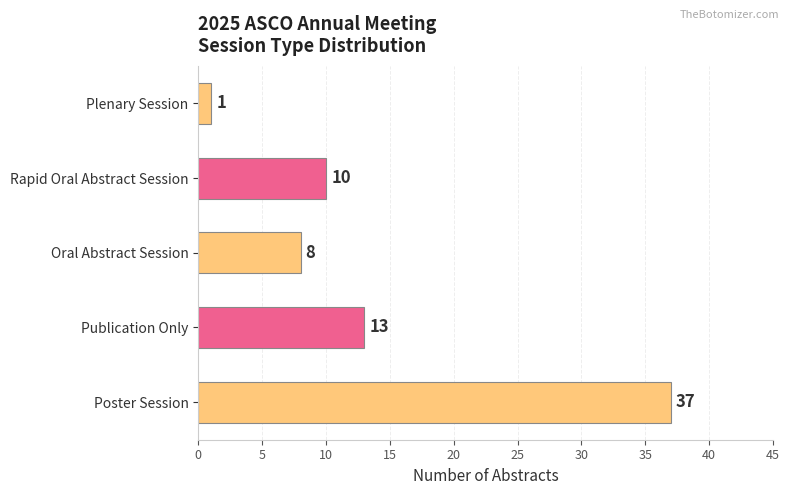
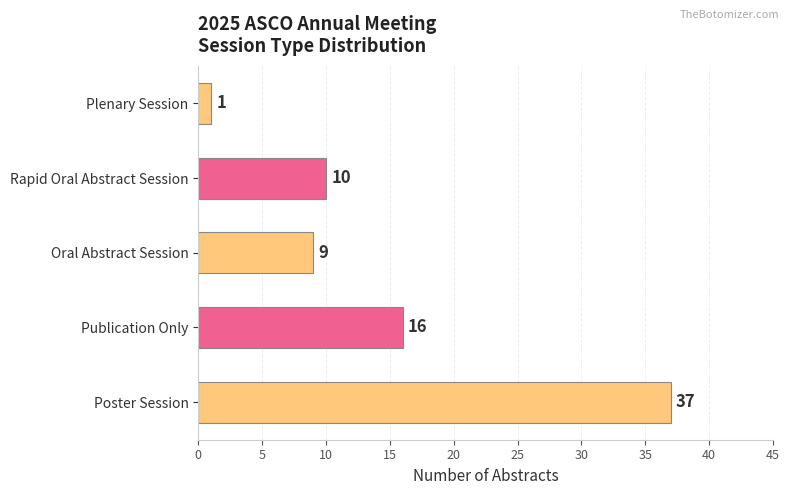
Oral Abstract Session: 8 -> 9
Publication Only: 13 -> 16
